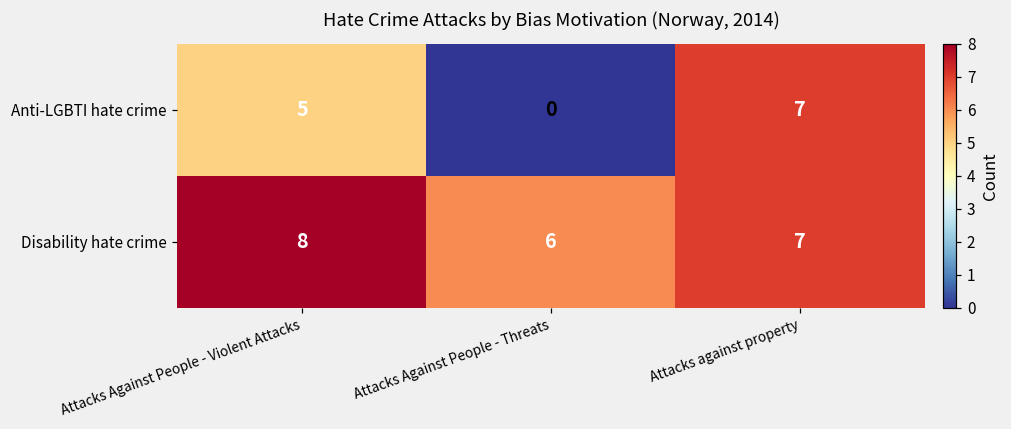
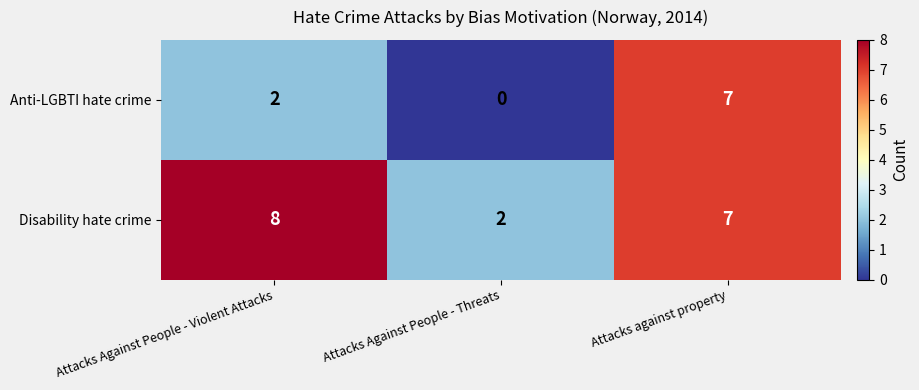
Anti-LGBTI hate crime, Attacks Against People - Violent Attacks: 5 -> 2
Disability hate crime, Attacks Against People - Threats: 6 -> 2
